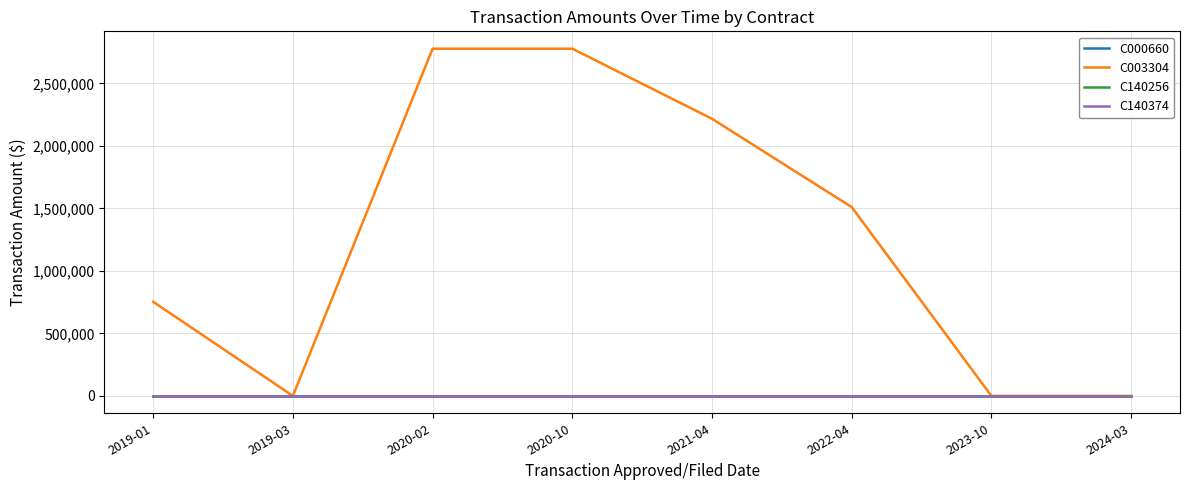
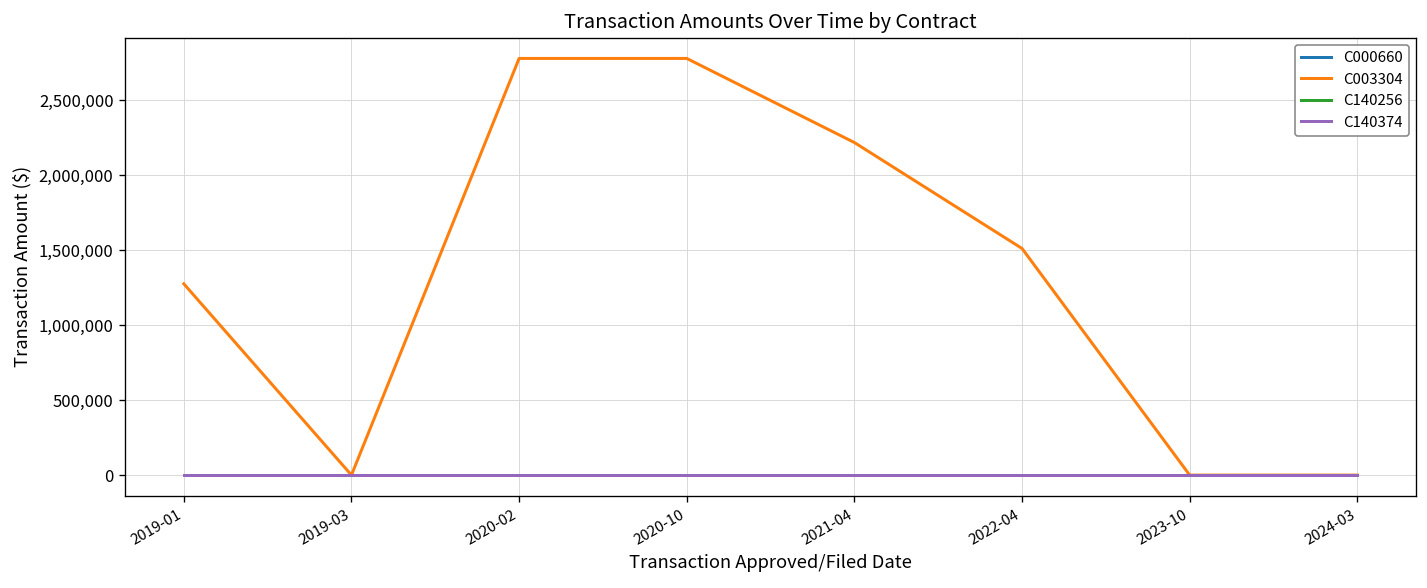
C003304, 2019-01: 750,000 -> 1,280,000
